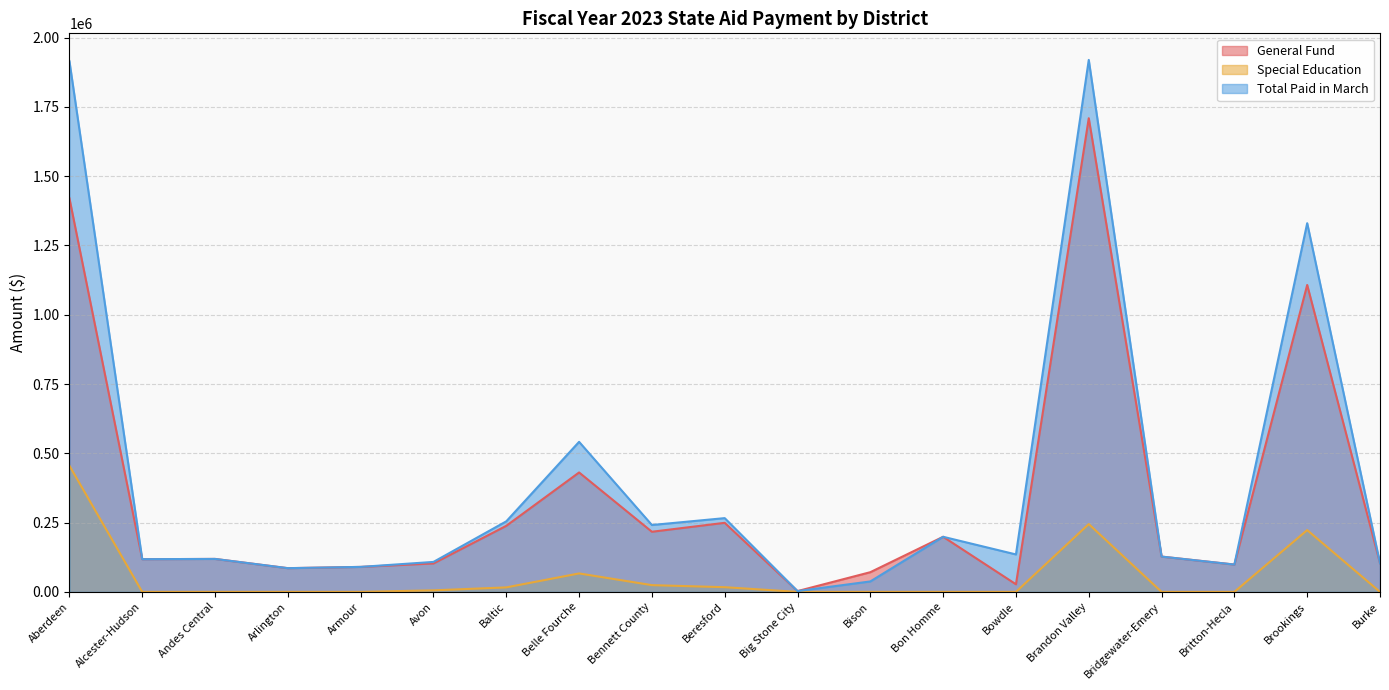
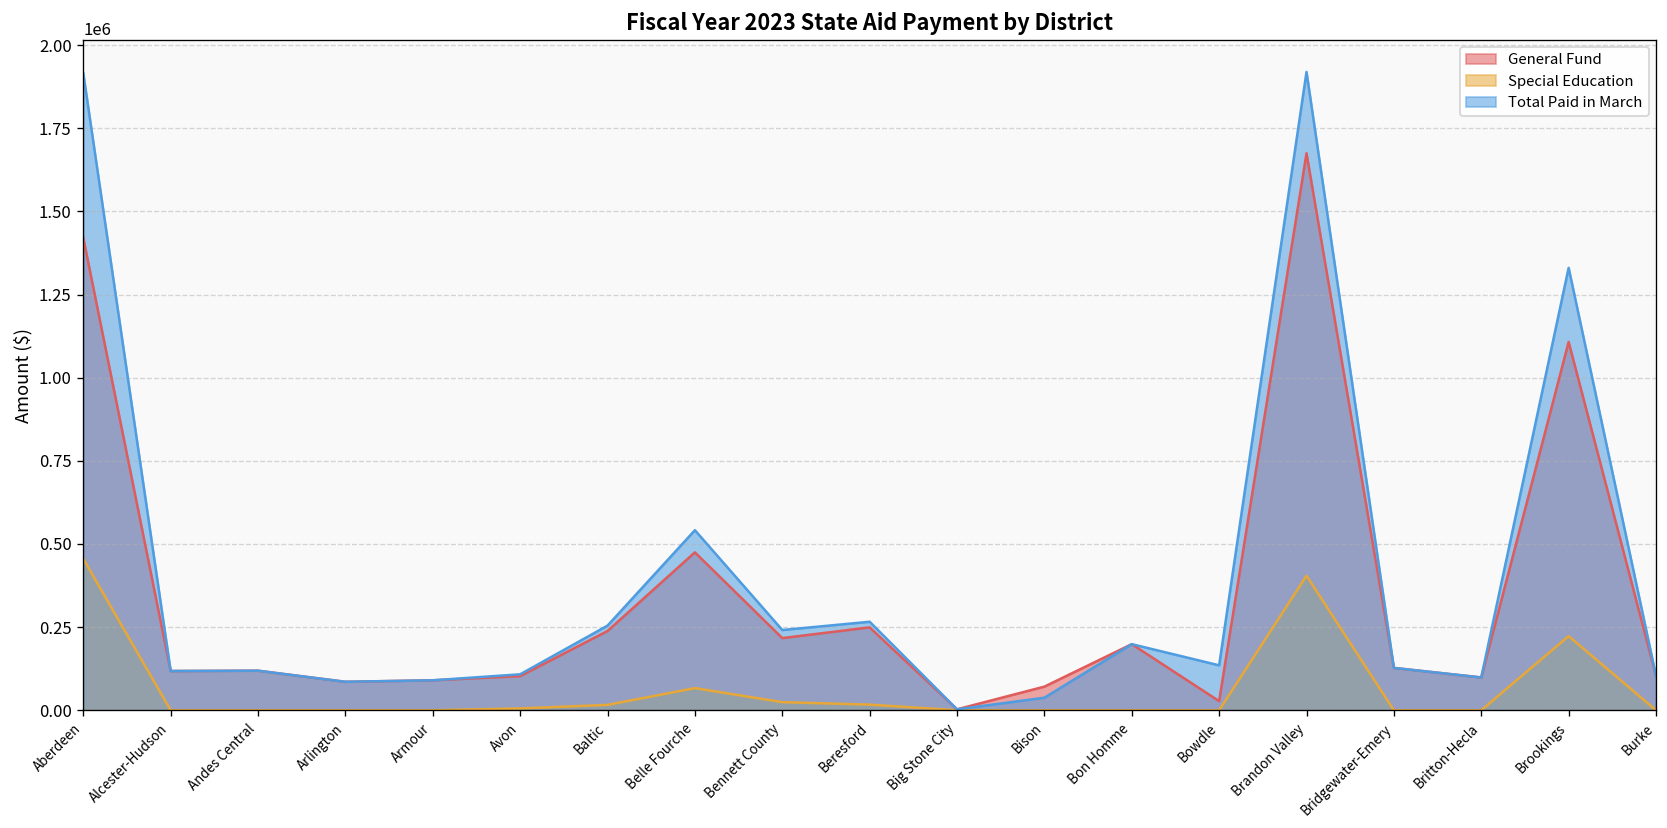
General Fund, Belle Fourche: 430000 -> 470000
General Fund, Brandon Valley: 1710000 -> 1670000
Special Education, Brandon Valley: 240000 -> 400000
